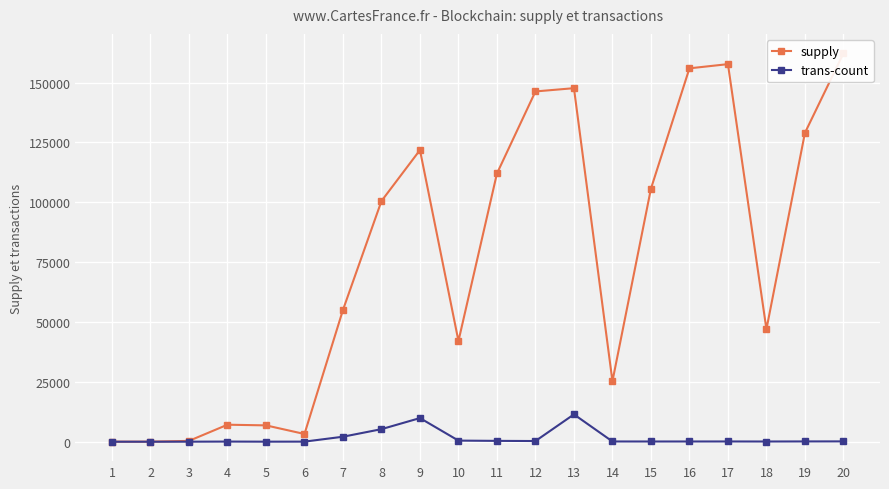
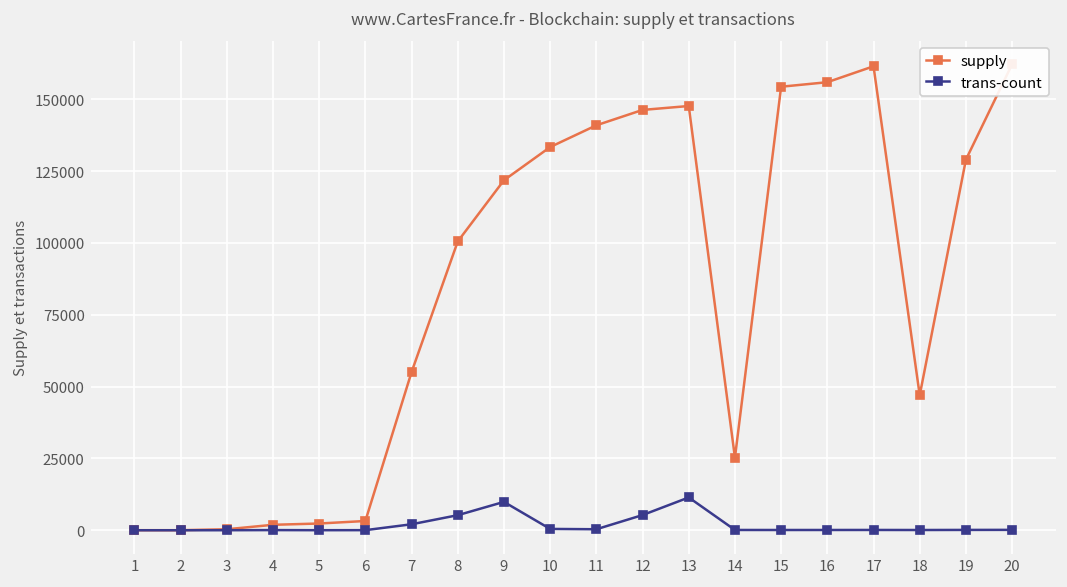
supply, 4: 7000 -> 2000
supply, 5: 7000 -> 2000
supply, 10: 42000 -> 133000
supply, 11: 112000 -> 141000
trans-count, 12: 0 -> 5000
supply, 15: 106000 -> 154000
supply, 17: 158000 -> 161000
